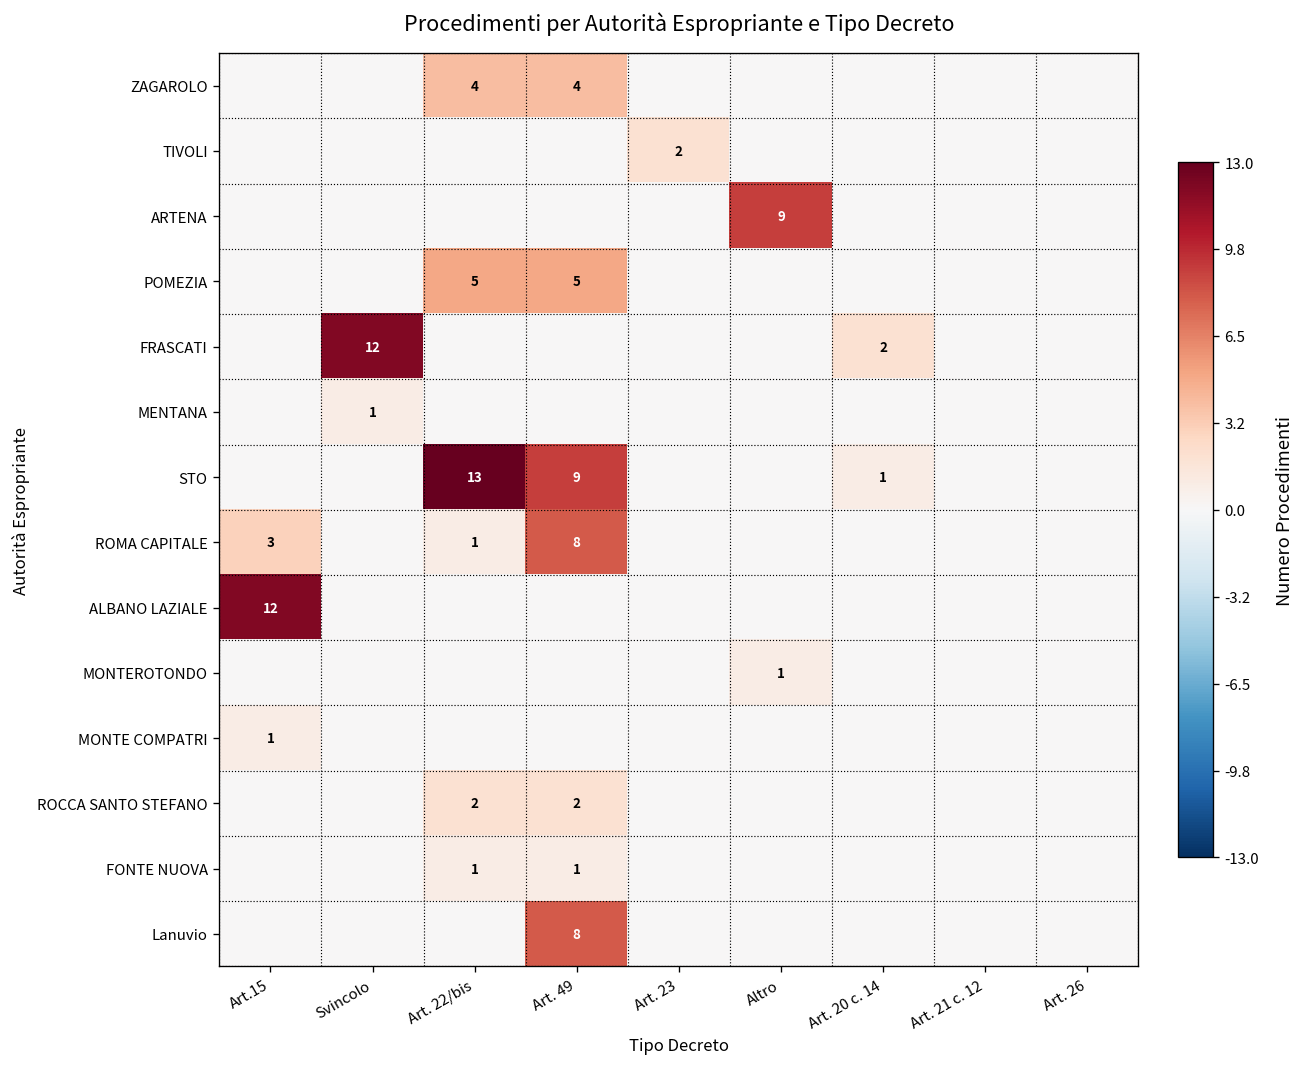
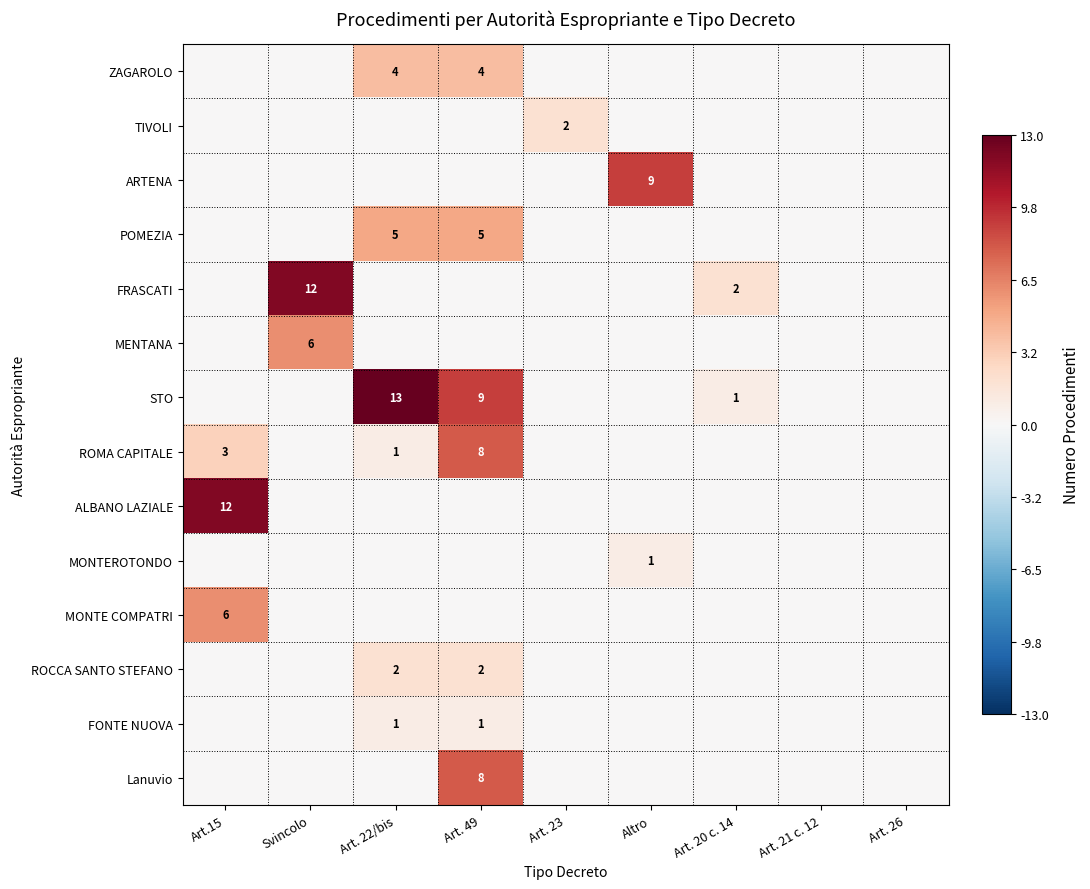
MENTANA, Svincolo: 1 -> 6
MONTE COMPATRI, Art.15: 1 -> 6
